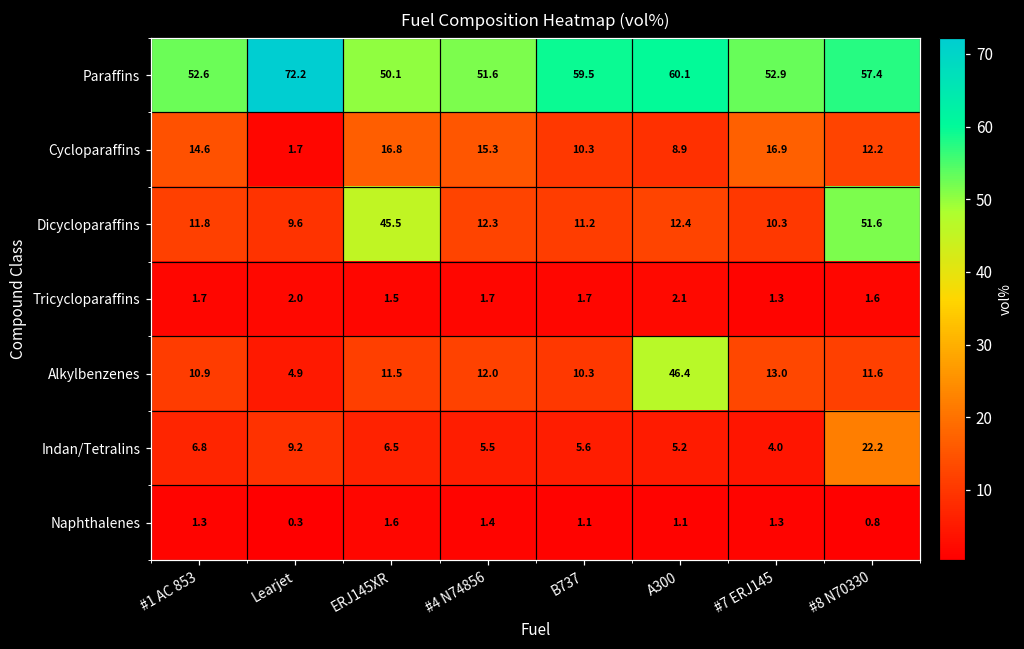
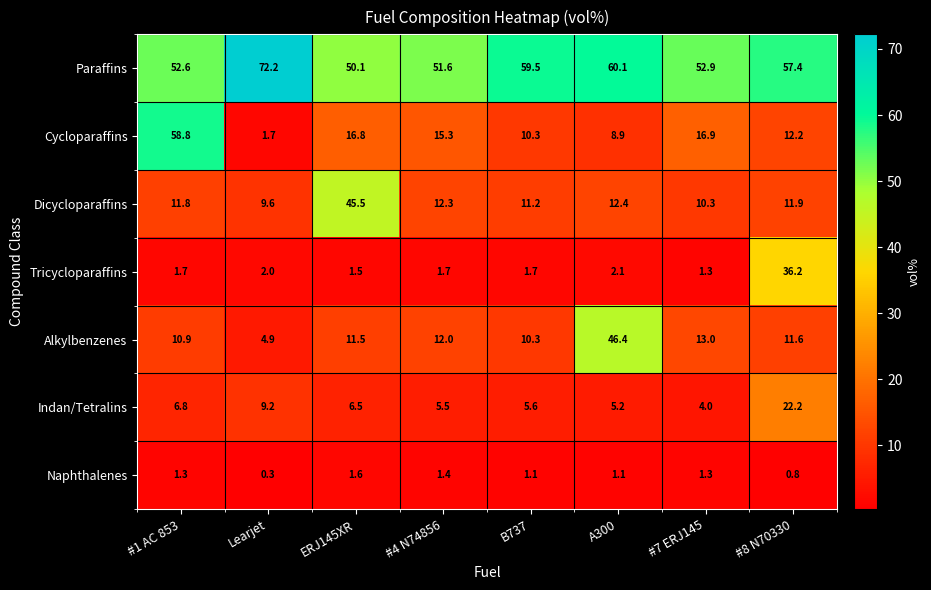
Cycloparaffins, #1 AC 853: 14.6 -> 58.8
Dicycloparaffins, #8 N70330: 51.6 -> 11.9
Tricycloparaffins, #8 N70330: 1.6 -> 36.2
